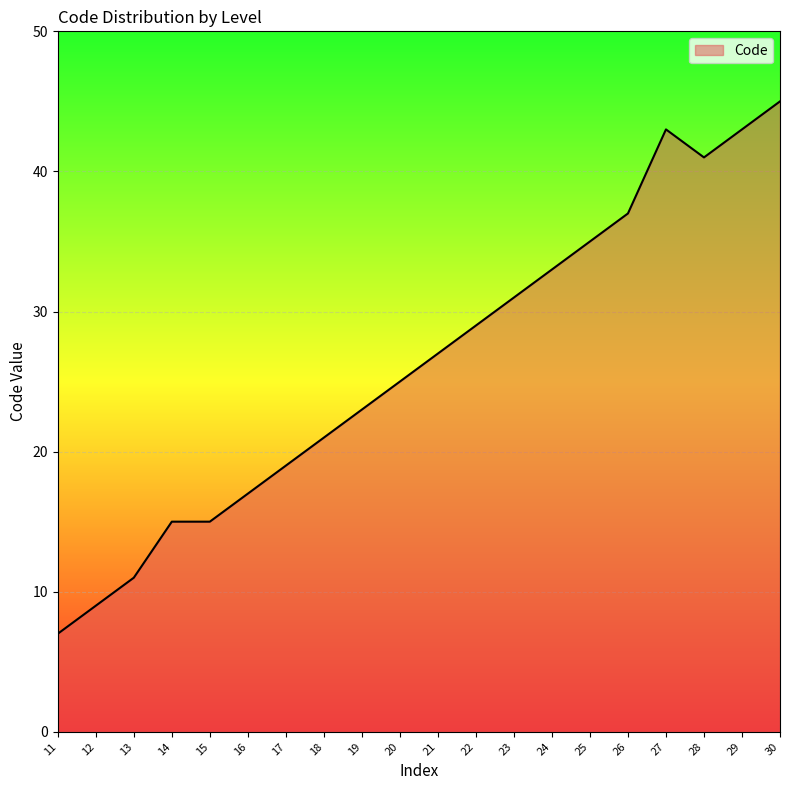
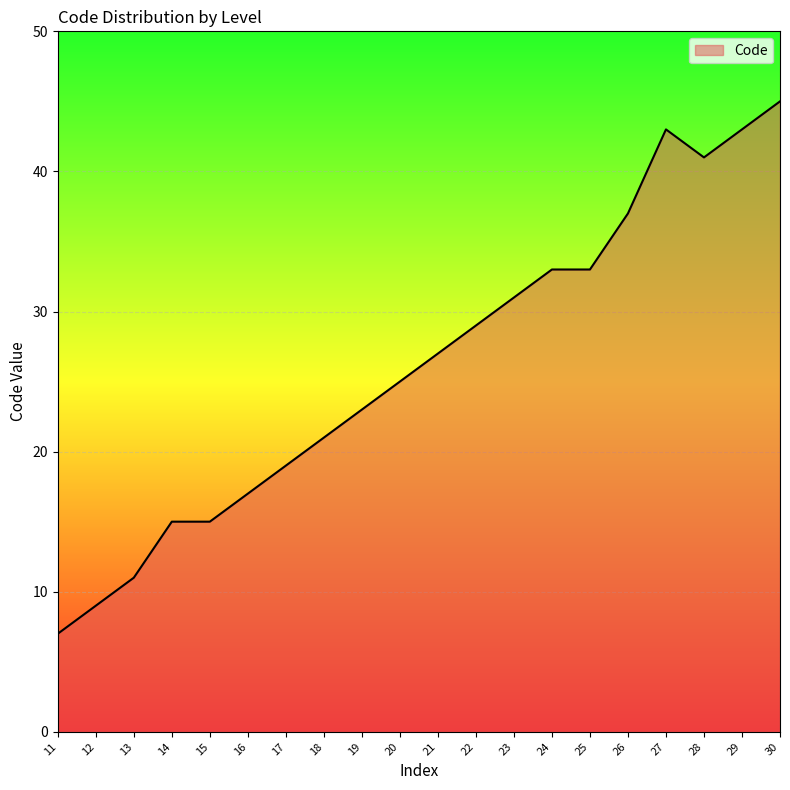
25: 35.0 -> 33.0
